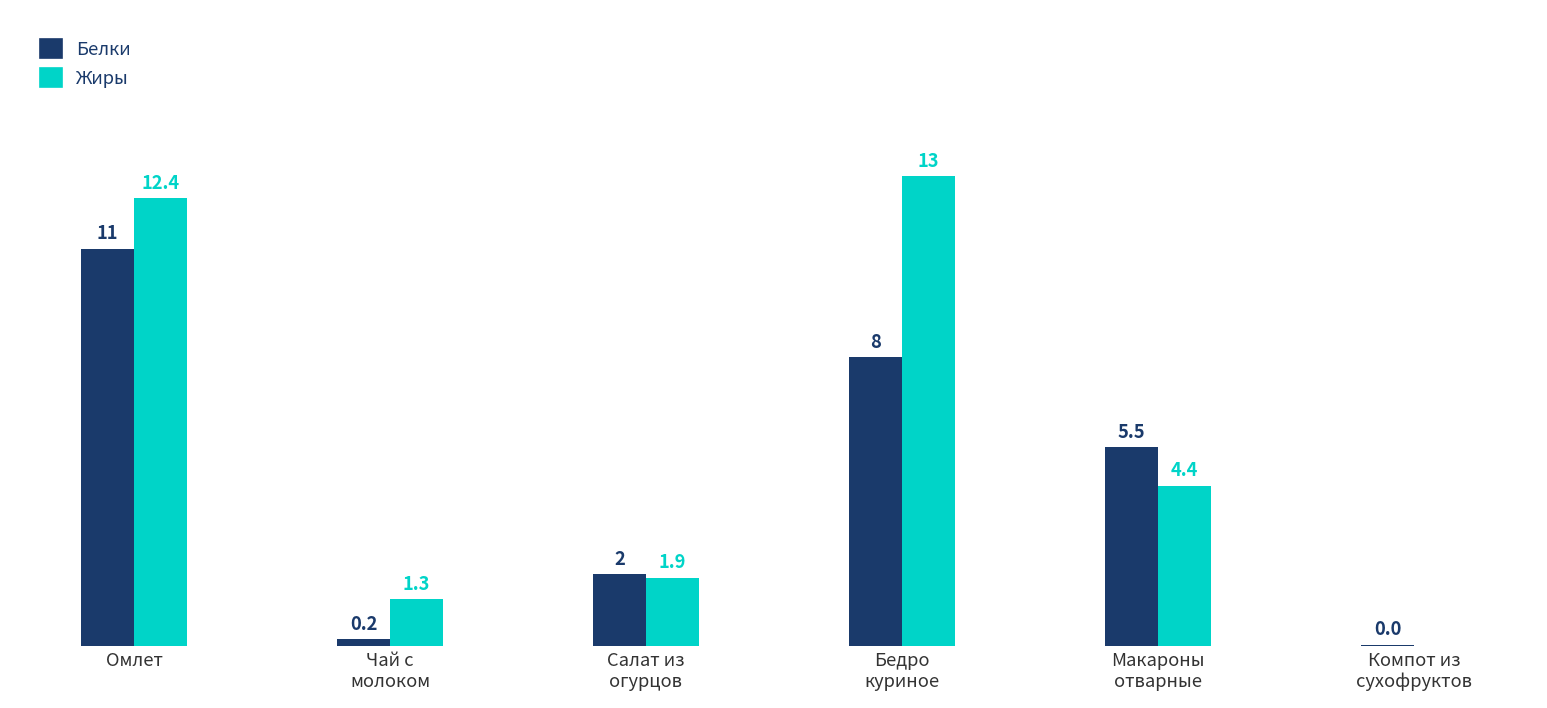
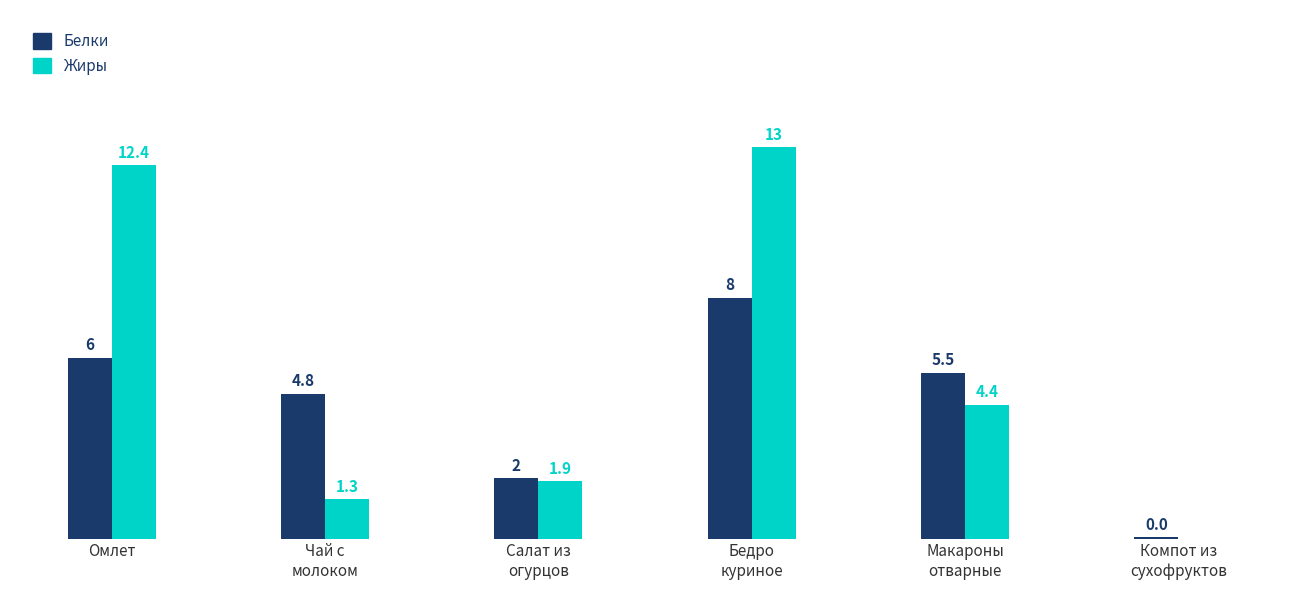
Белки, Омлет: 11 -> 6
Белки, Чай с молоком: 0.2 -> 4.8
